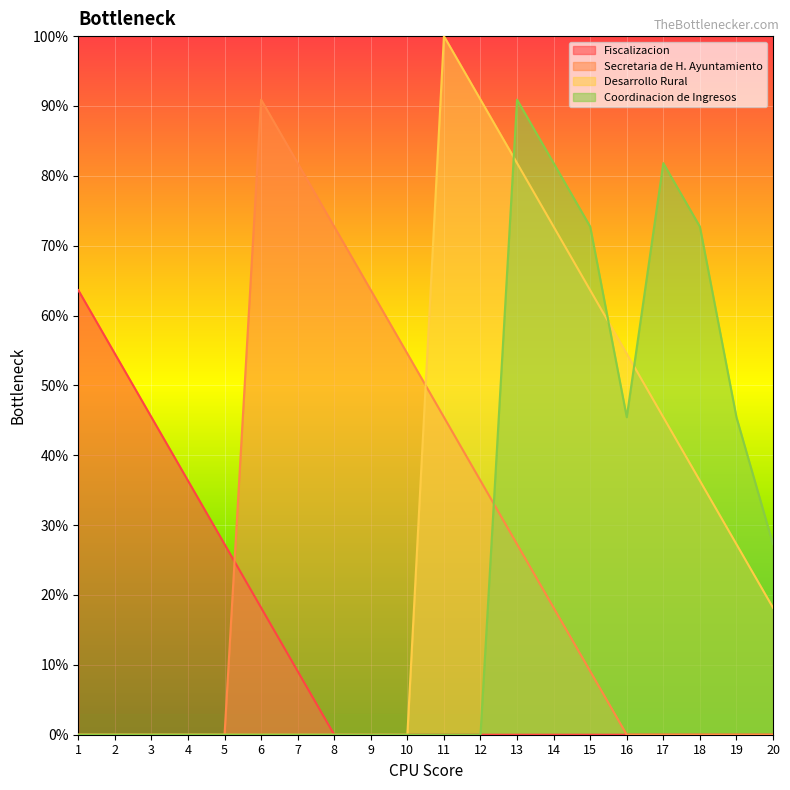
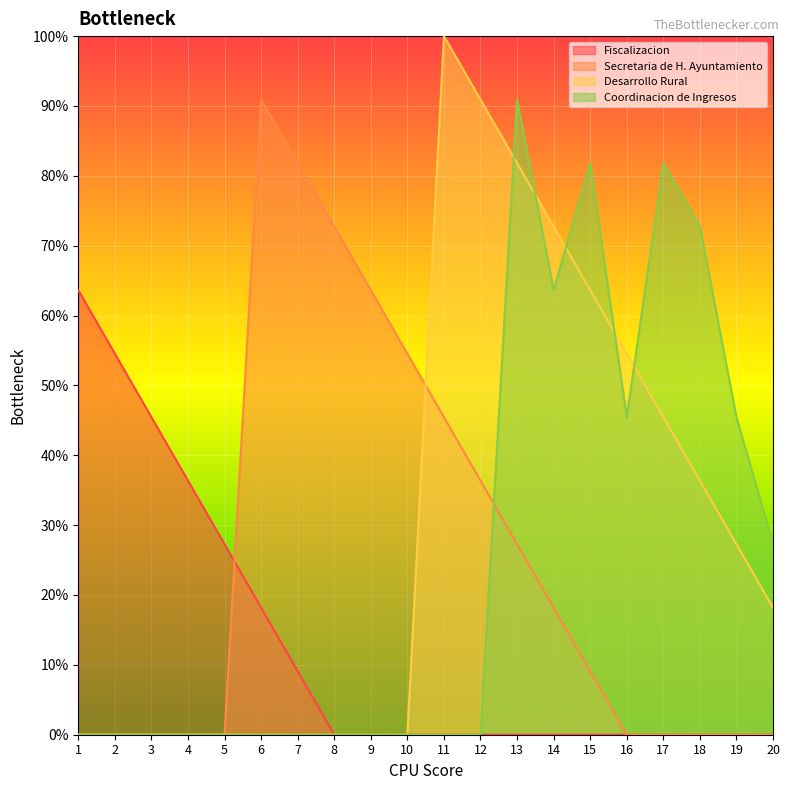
Coordinacion de Ingresos, 14: 82% -> 64%
Coordinacion de Ingresos, 15: 73% -> 82%
